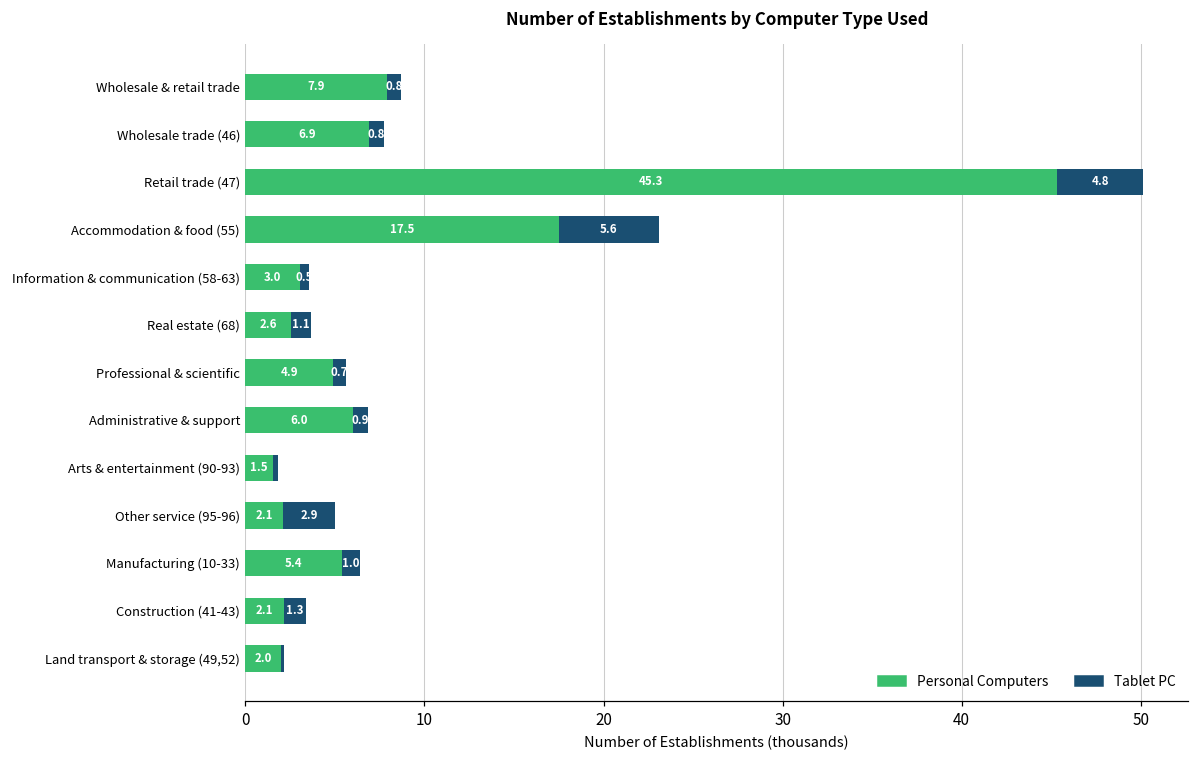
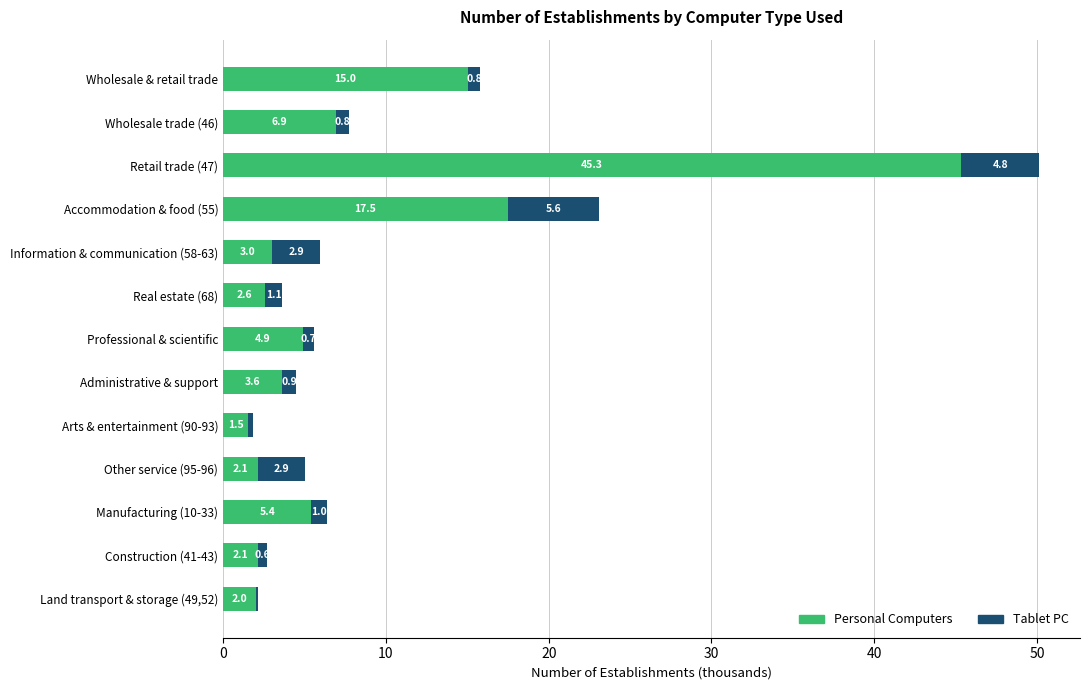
Personal Computers, Wholesale & retail trade: 7.9 -> 15.0
Tablet PC, Information & communication (58-63): 0.5 -> 2.9
Personal Computers, Administrative & support: 6.0 -> 3.6
Tablet PC, Construction (41-43): 1.3 -> 0.6
